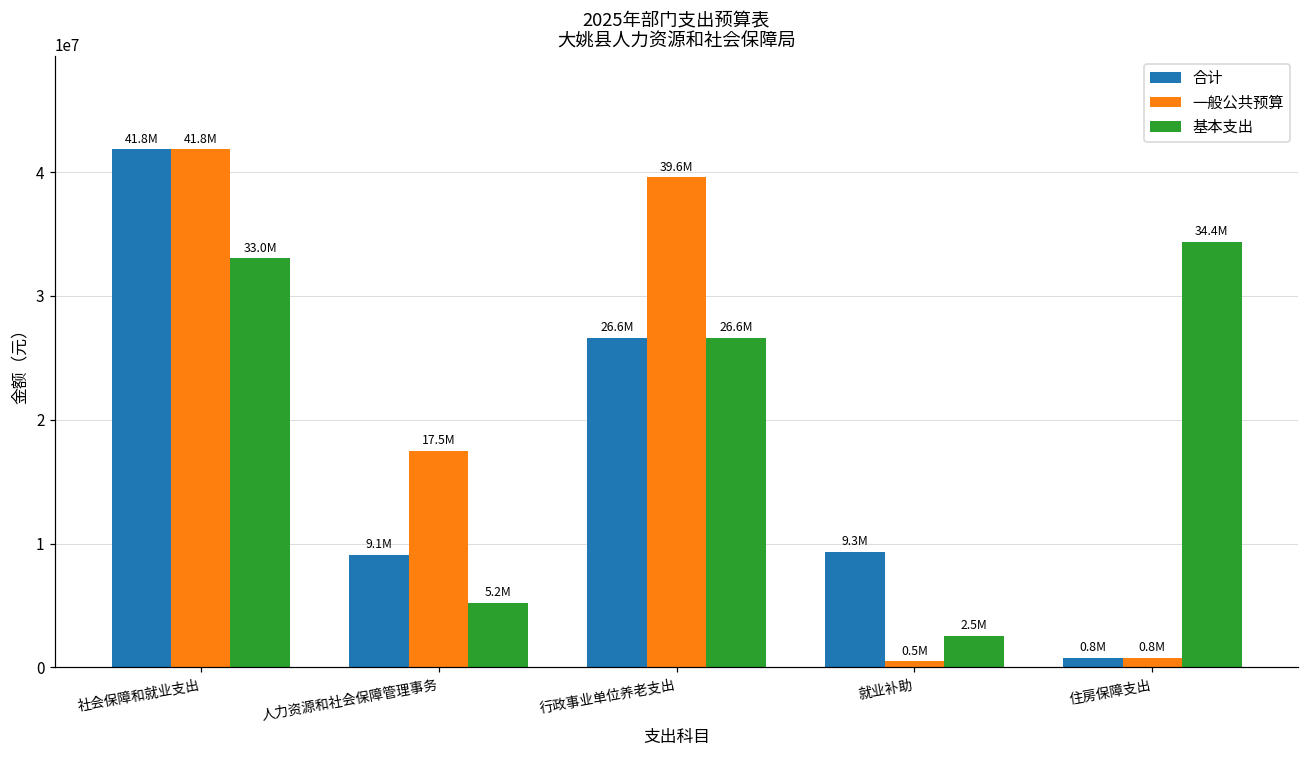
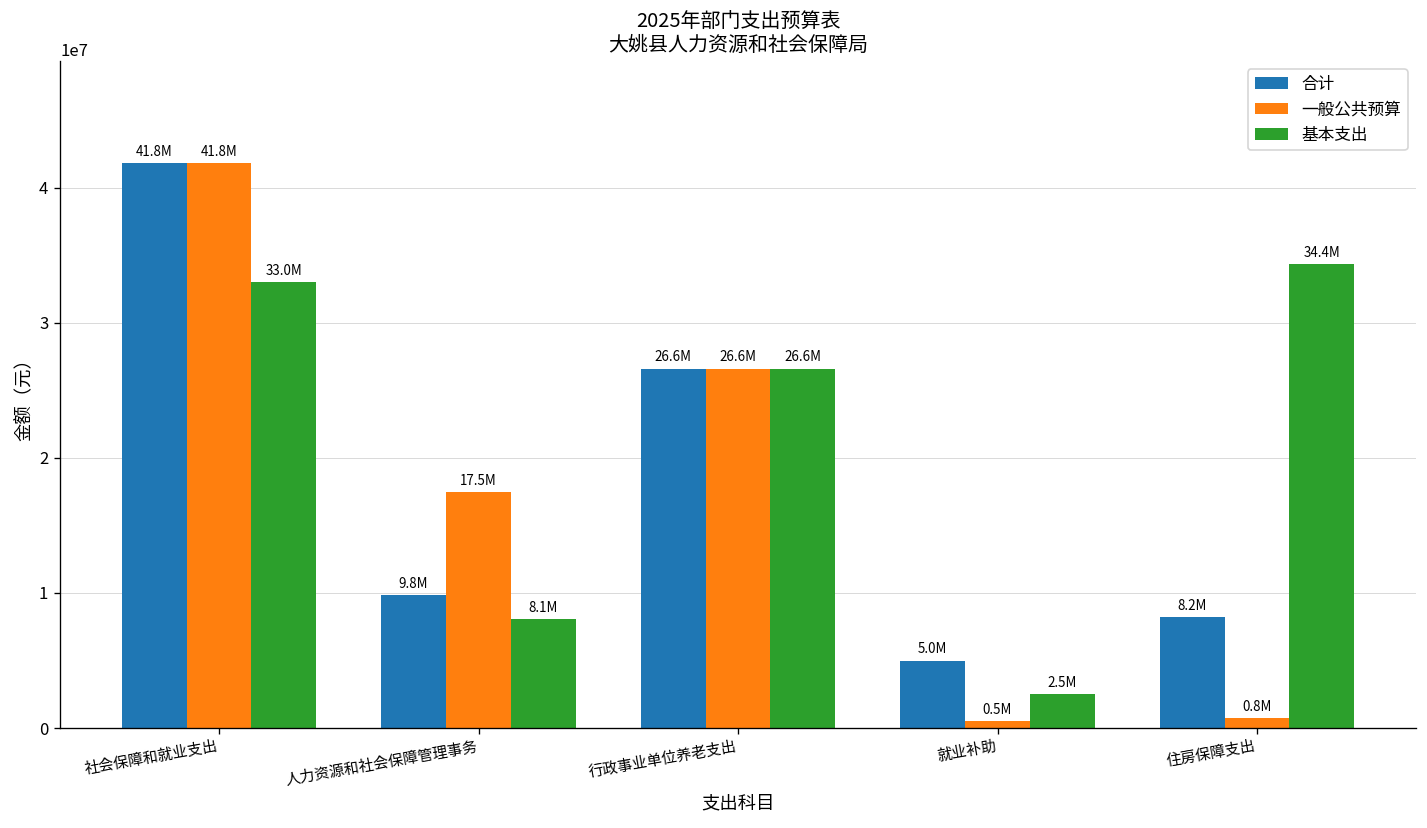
合计, 人力资源和社会保障管理事务: 9.1M -> 9.8M
基本支出, 人力资源和社会保障管理事务: 5.2M -> 8.1M
一般公共预算, 行政事业单位养老支出: 39.6M -> 26.6M
合计, 就业补助: 9.3M -> 5.0M
合计, 住房保障支出: 0.8M -> 8.2M
